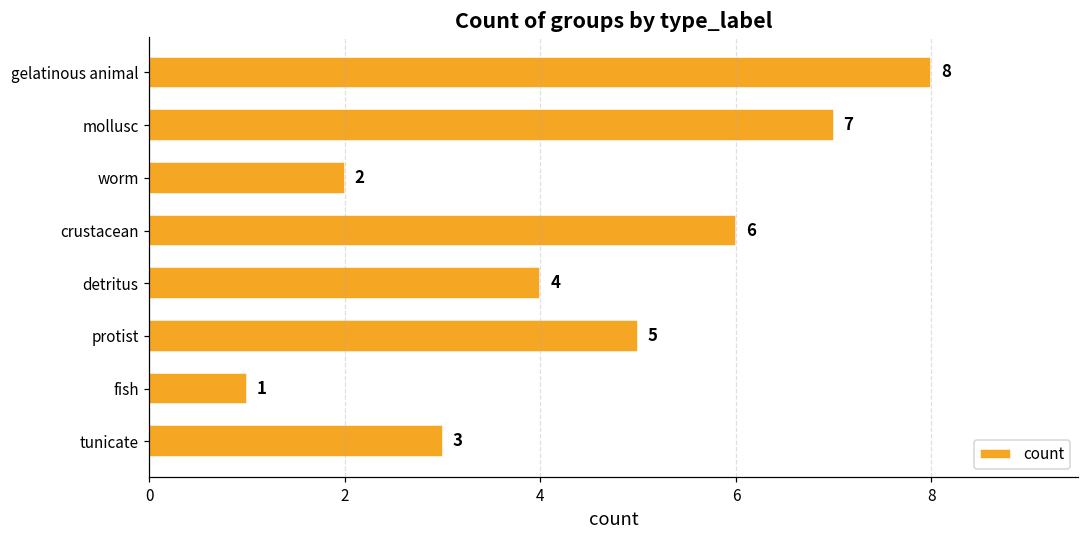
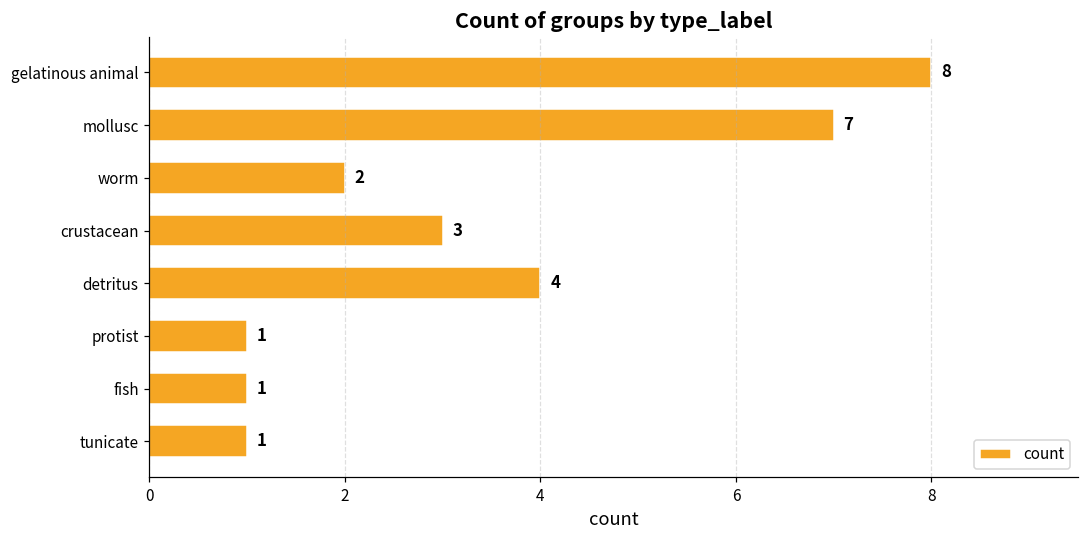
crustacean: 6 -> 3
protist: 5 -> 1
tunicate: 3 -> 1
